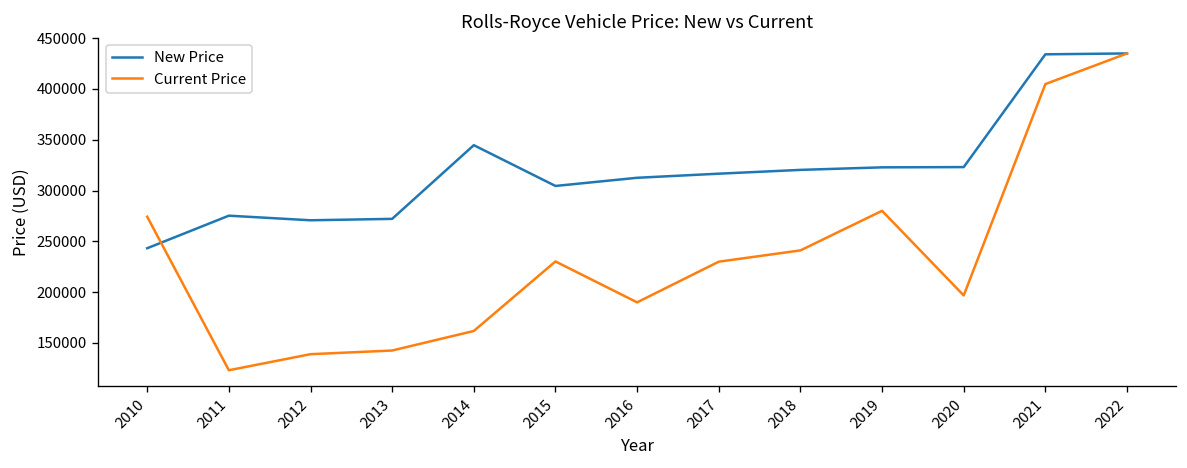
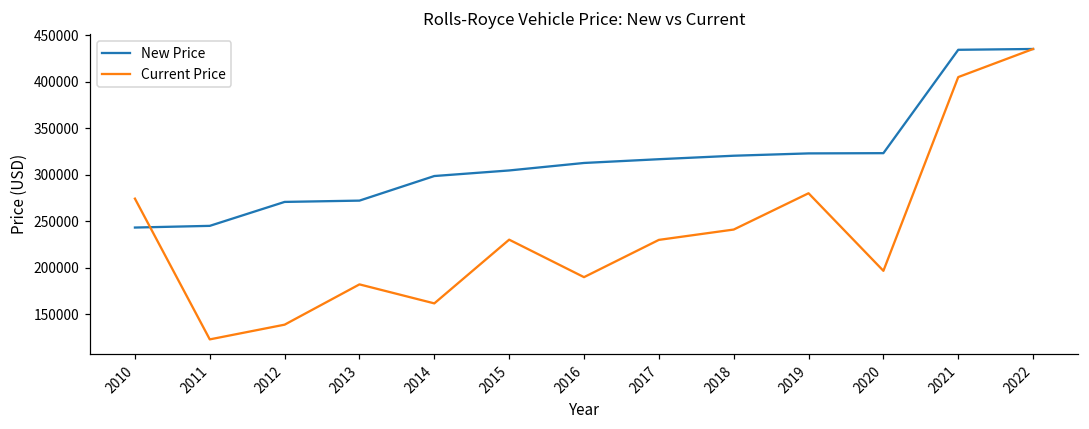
New Price, 2011: 280000 -> 250000
Current Price, 2013: 140000 -> 180000
New Price, 2014: 340000 -> 300000
